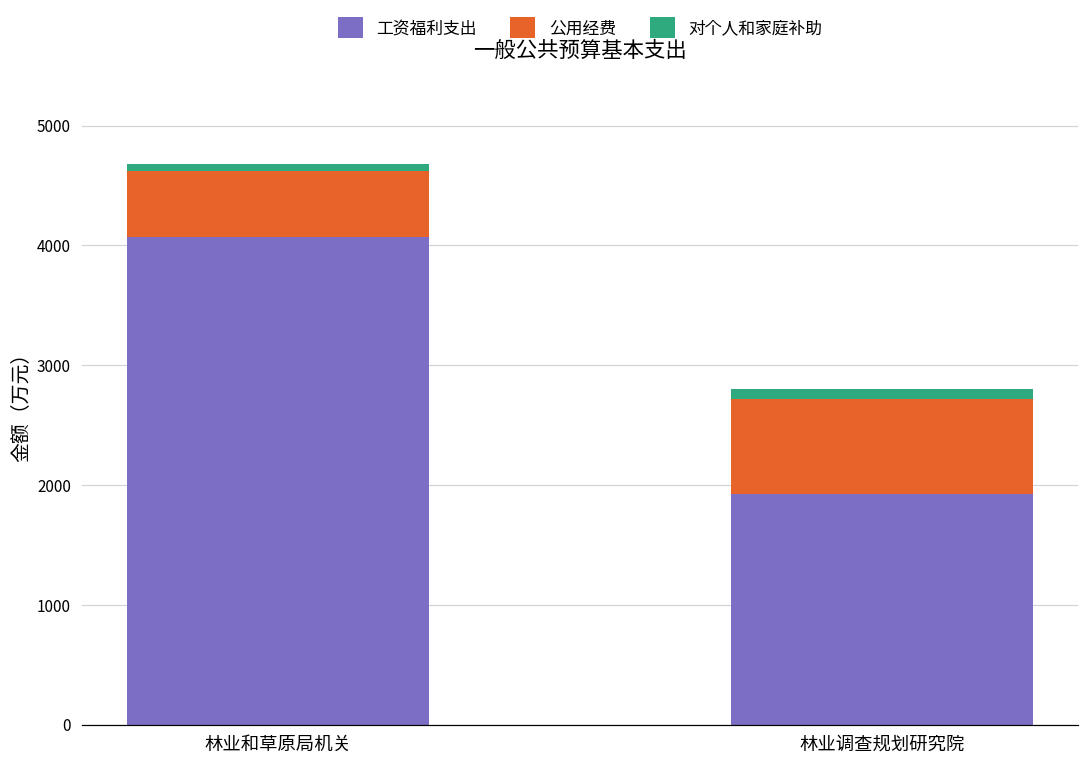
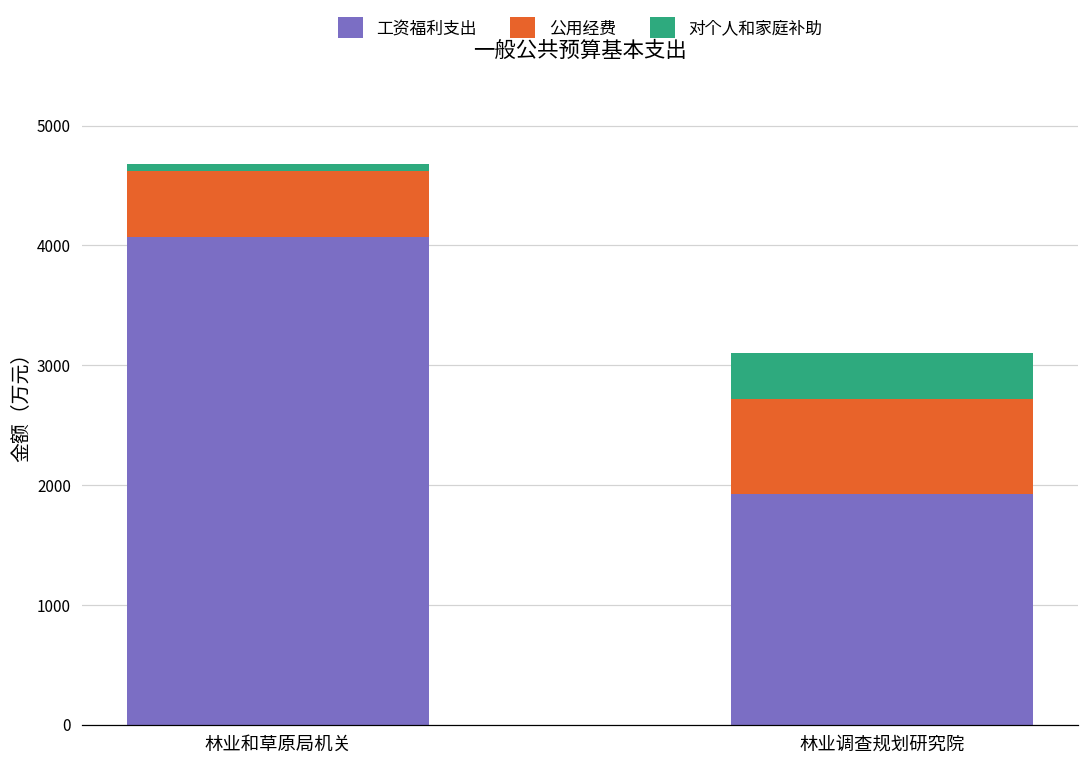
对个人和家庭补助, 林业调查规划研究院: 80 -> 380
